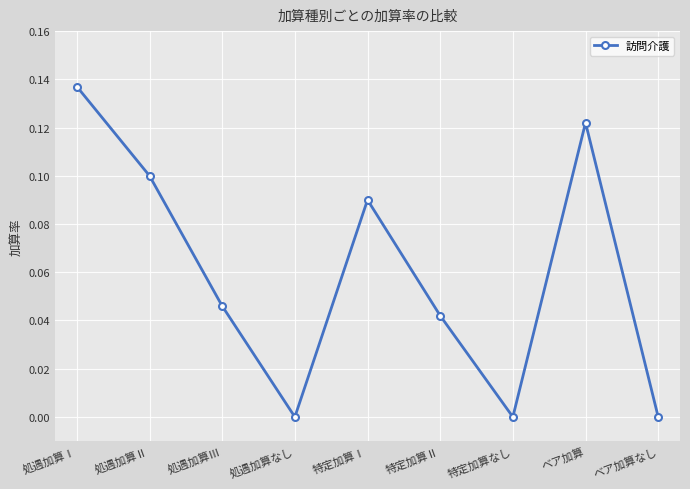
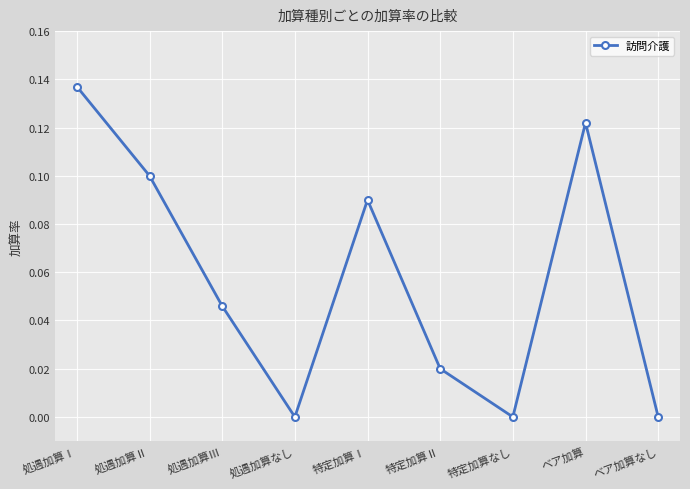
特定加算Ⅱ: 0.042 -> 0.020
